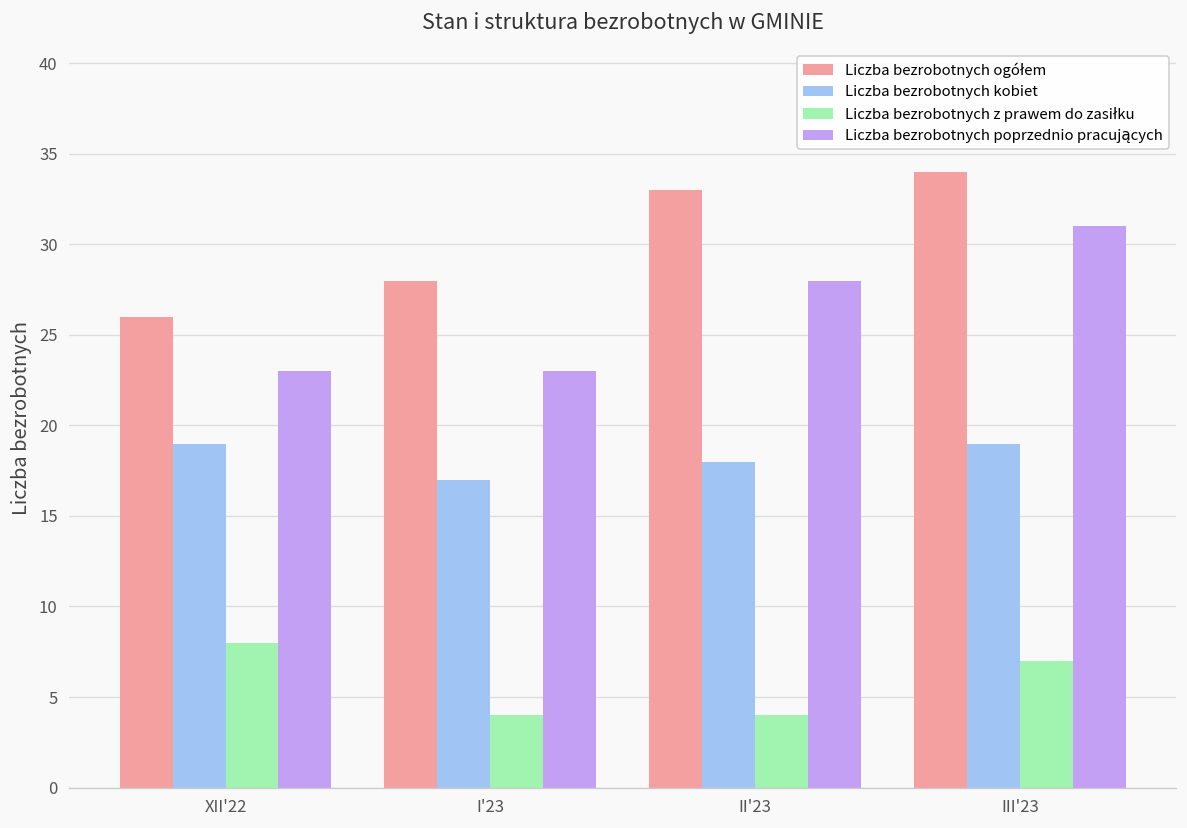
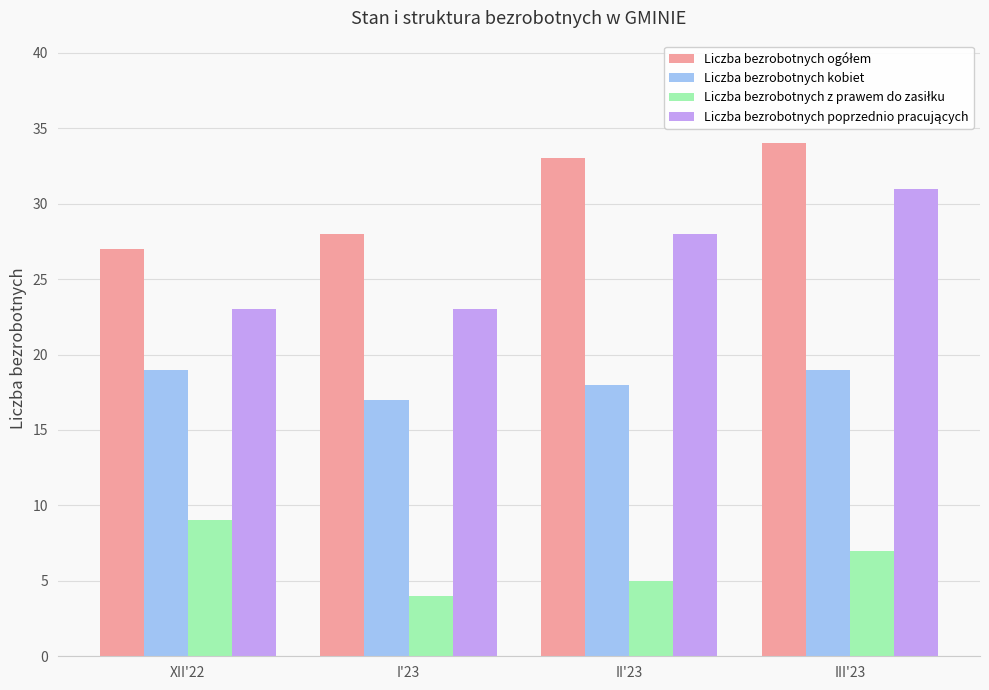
Liczba bezrobotnych ogółem, XII'22: 26 -> 27
Liczba bezrobotnych z prawem do zasiłku, XII'22: 8 -> 9
Liczba bezrobotnych z prawem do zasiłku, II'23: 4 -> 5
